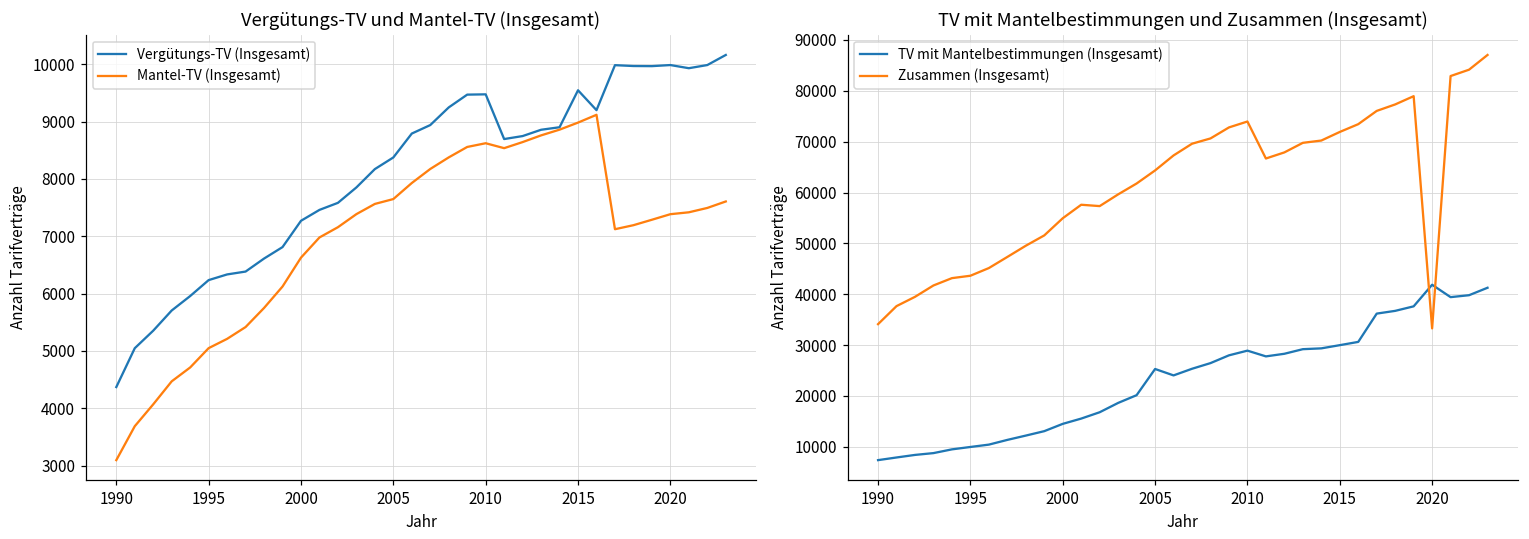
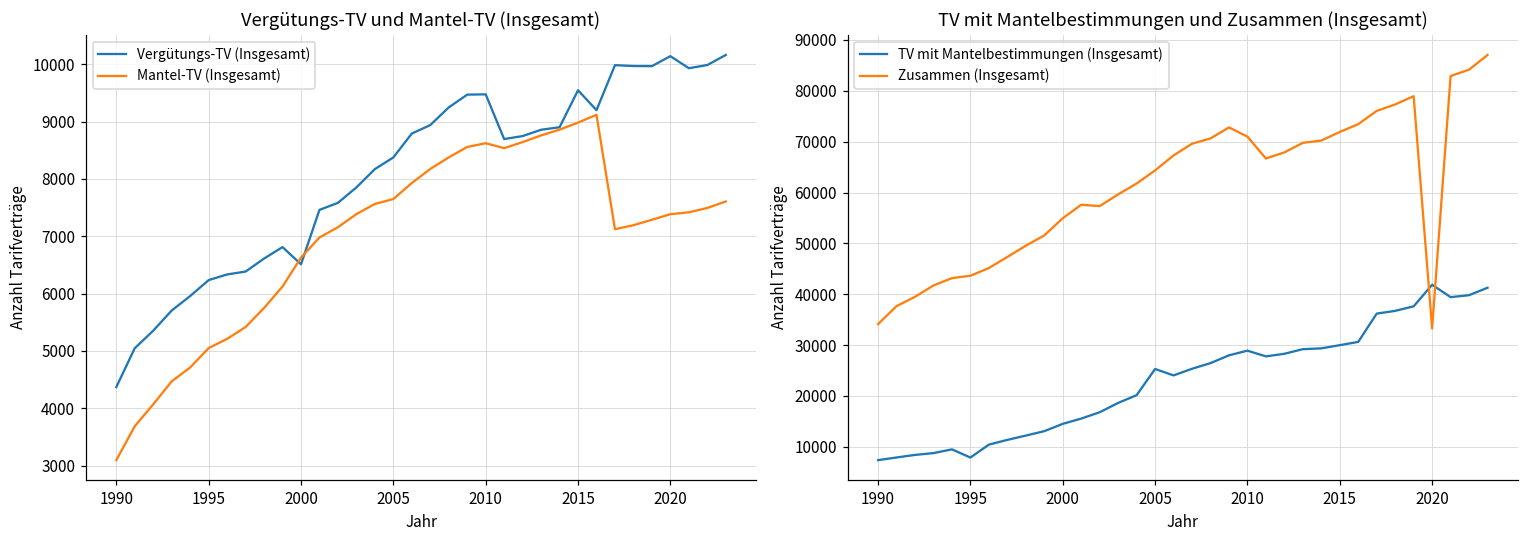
Vergütungs-TV und Mantel-TV (Insgesamt), Vergütungs-TV (Insgesamt), 2000: 7300 -> 6500
Vergütungs-TV und Mantel-TV (Insgesamt), Vergütungs-TV (Insgesamt), 2020: 10000 -> 10100
TV mit Mantelbestimmungen und Zusammen (Insgesamt), TV mit Mantelbestimmungen (Insgesamt), 1995: 10000 -> 8000
TV mit Mantelbestimmungen und Zusammen (Insgesamt), Zusammen (Insgesamt), 2010: 74000 -> 71000
